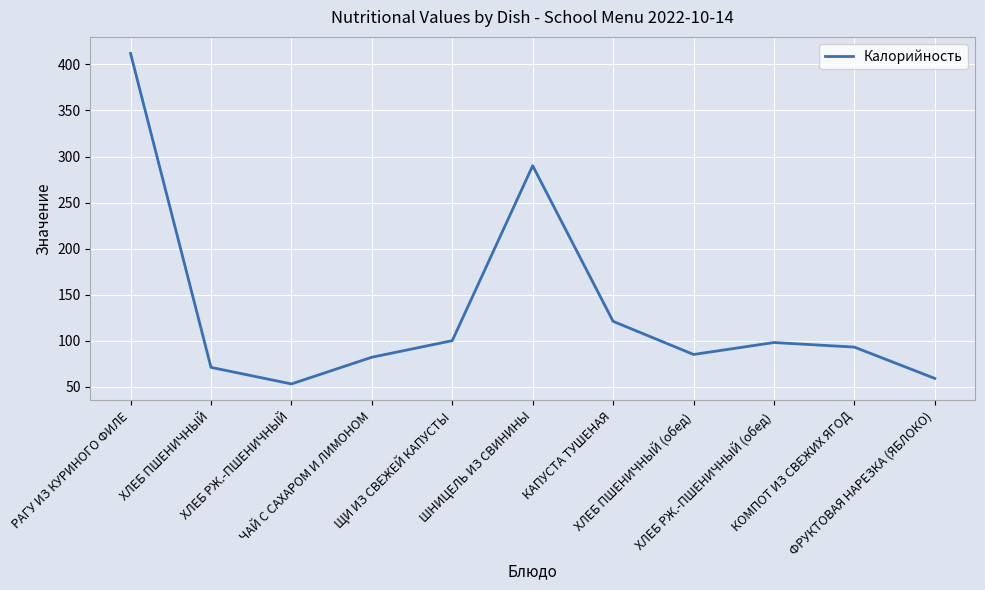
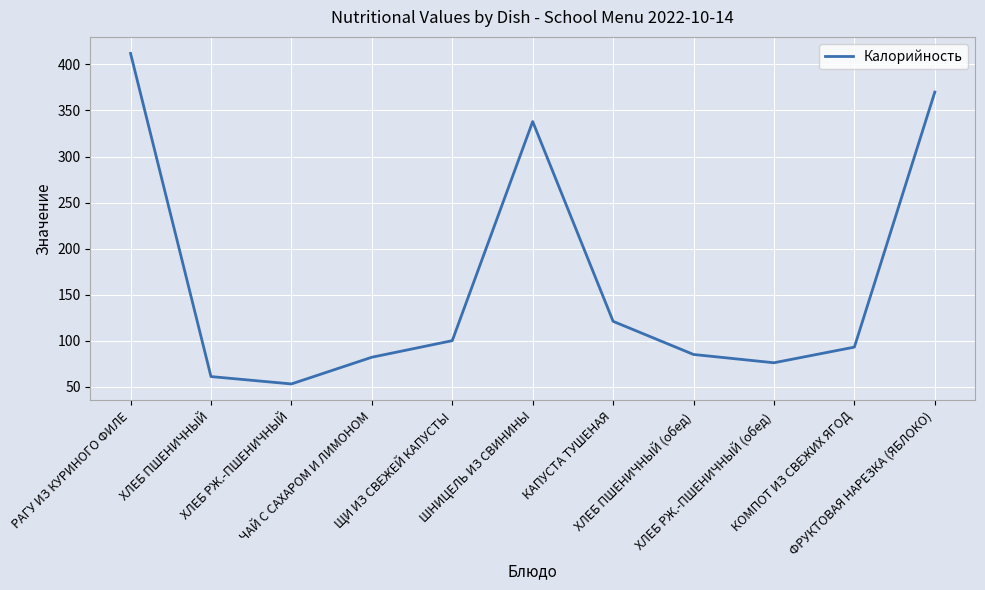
ХЛЕБ ПШЕНИЧНЫЙ: 70 -> 60
ШНИЦЕЛЬ ИЗ СВИНИНЫ: 290 -> 340
ХЛЕБ РЖ.-ПШЕНИЧНЫЙ (обед): 100 -> 80
ФРУКТОВАЯ НАРЕЗКА (ЯБЛОКО): 60 -> 370
